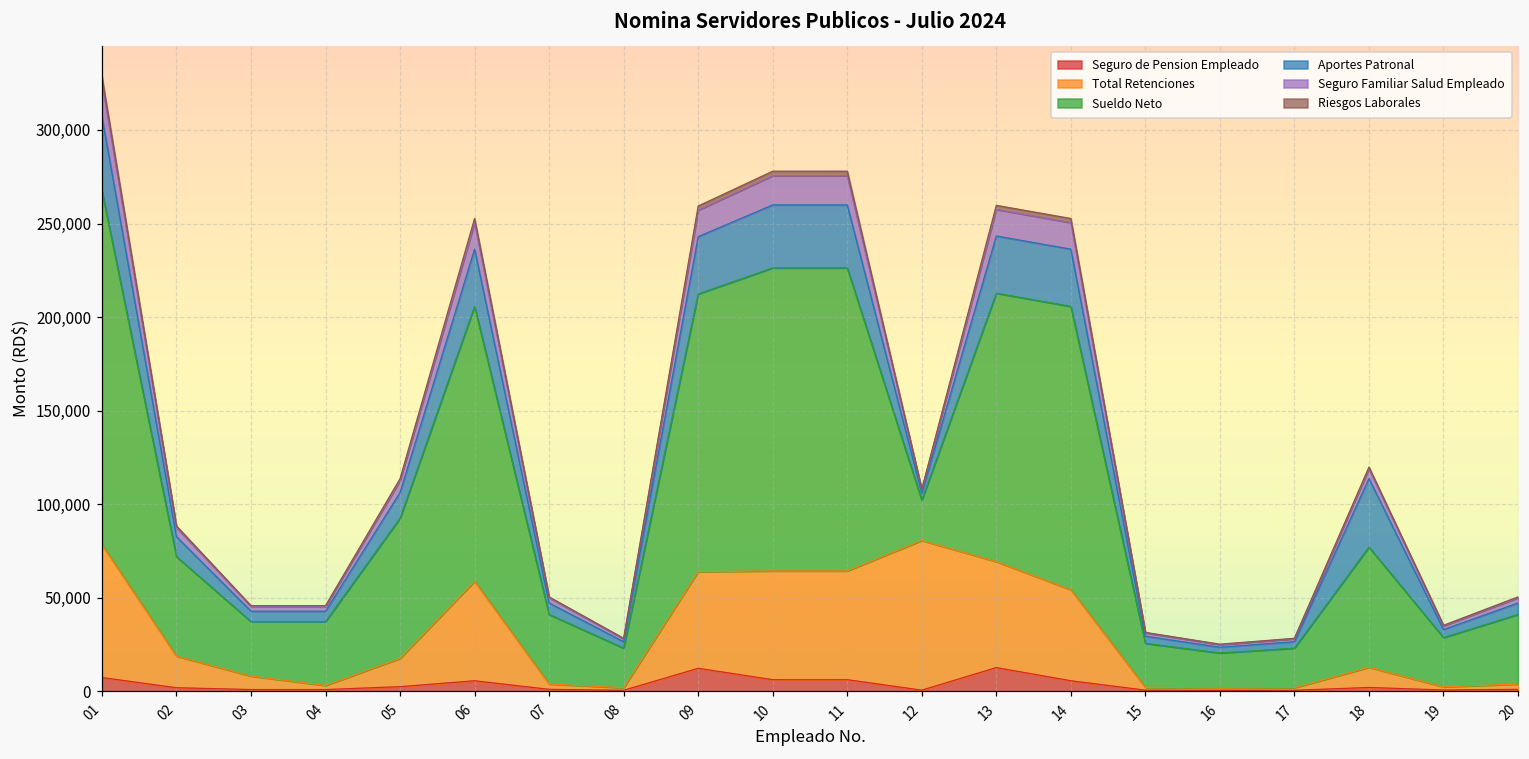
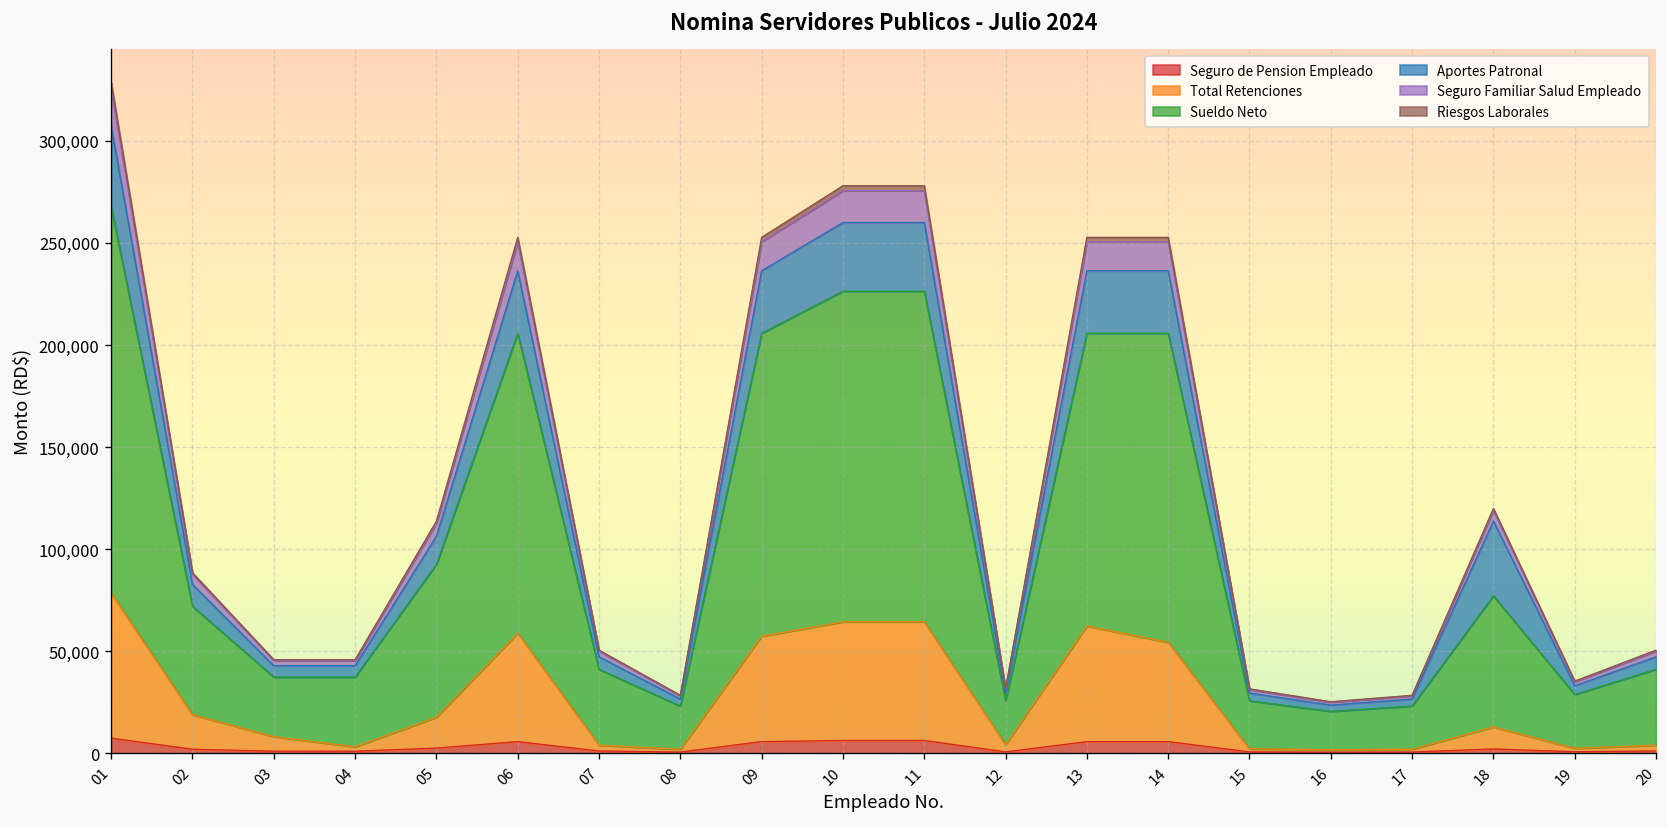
Seguro de Pension Empleado, 09: 12,000 -> 6,000
Total Retenciones, 12: 80,000 -> 4,000
Seguro de Pension Empleado, 13: 13,000 -> 6,000
